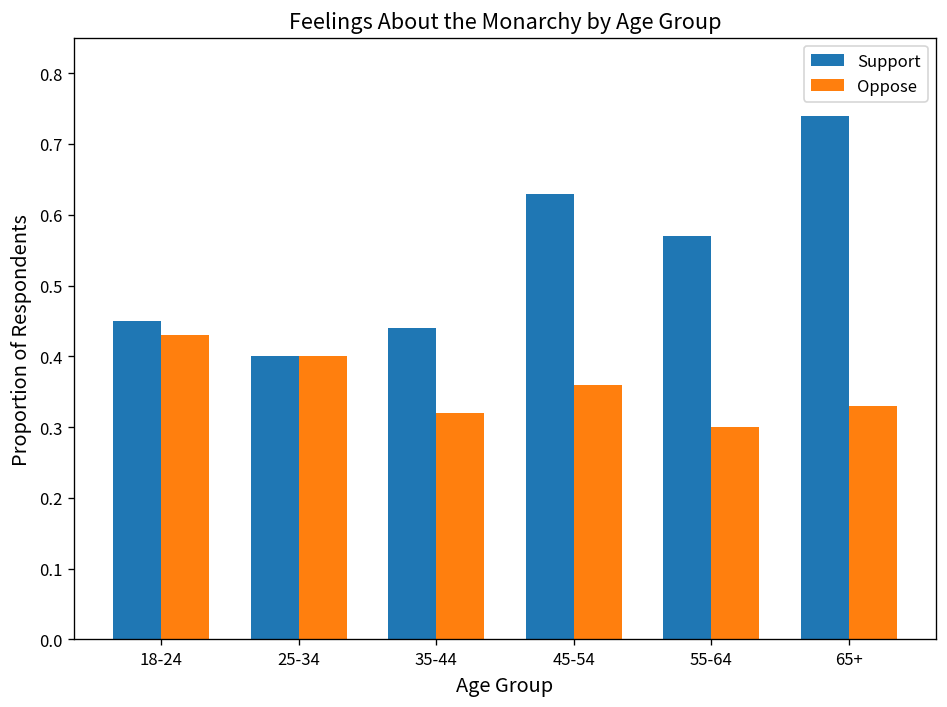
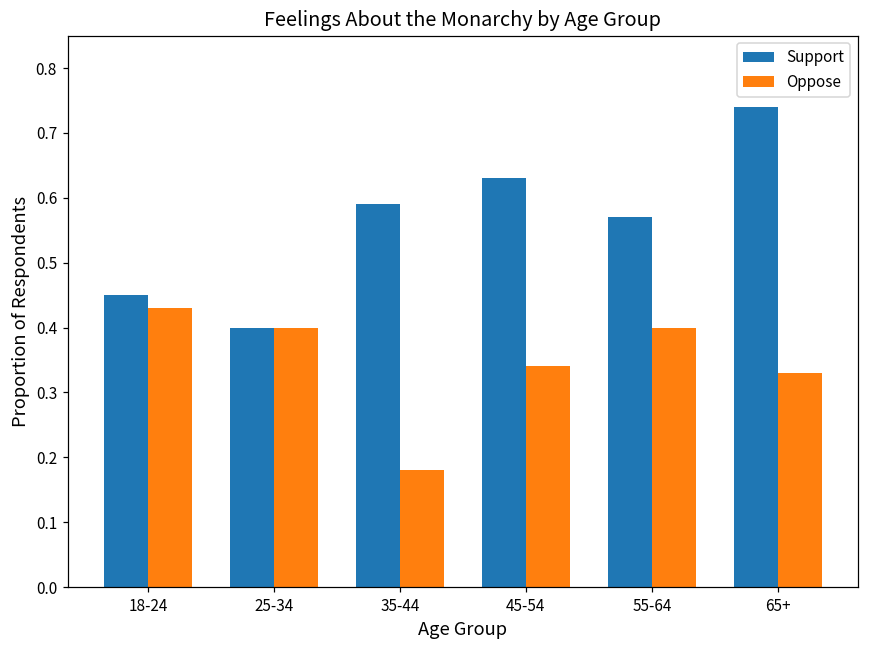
Support, 35-44: 0.44 -> 0.59
Oppose, 35-44: 0.32 -> 0.18
Oppose, 45-54: 0.36 -> 0.34
Oppose, 55-64: 0.3 -> 0.4
